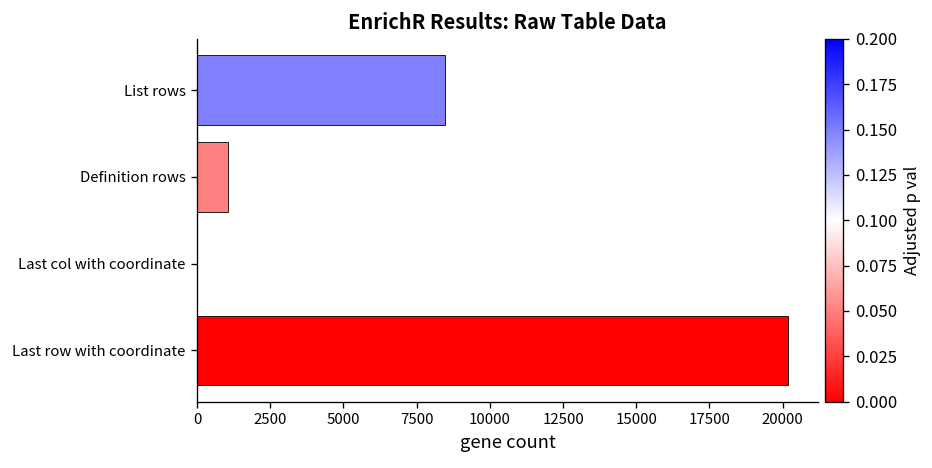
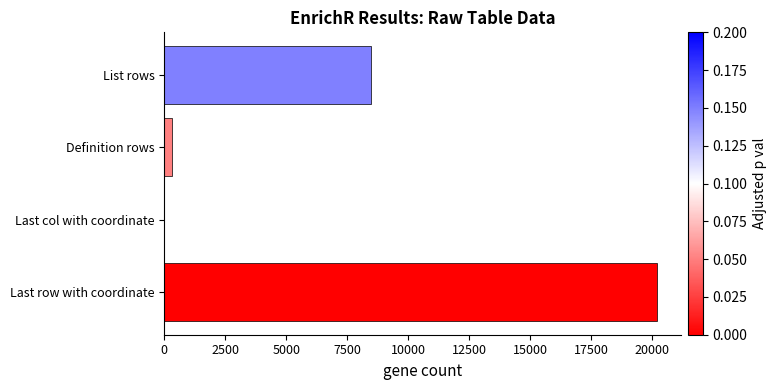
Definition rows: 1100 -> 300
